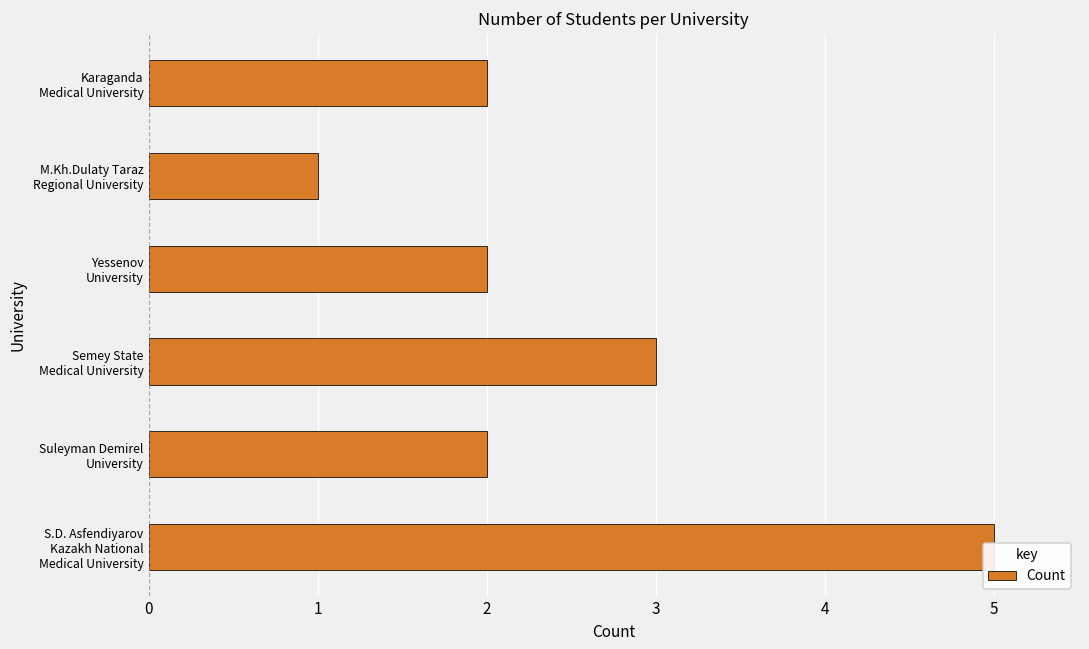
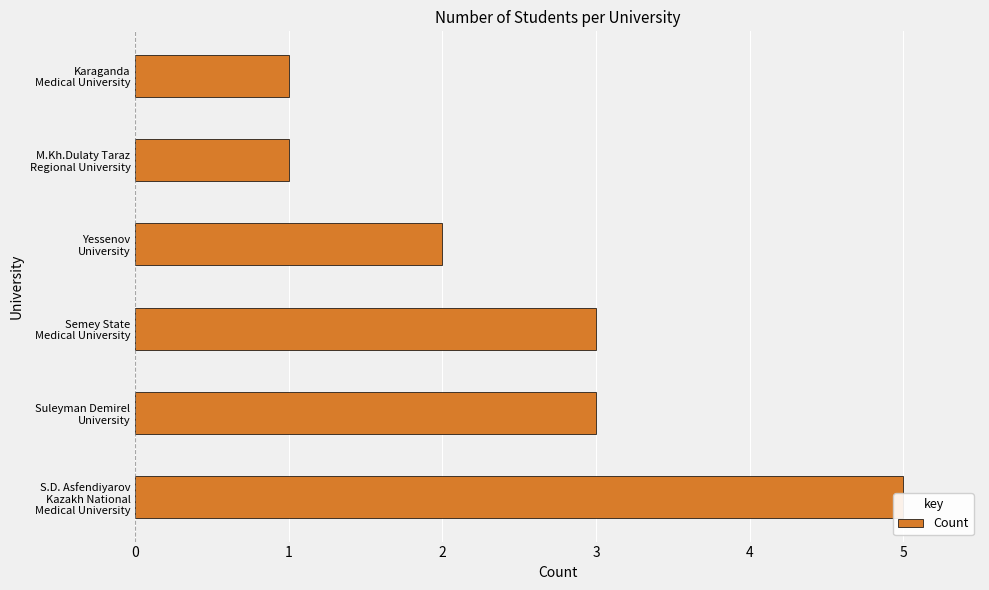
Karaganda Medical University: 2 -> 1
Suleyman Demirel University: 2 -> 3
